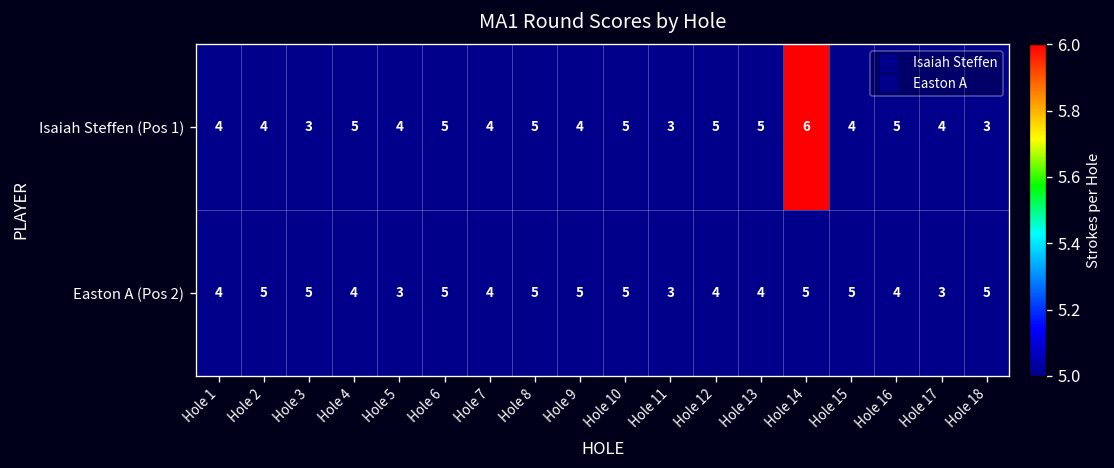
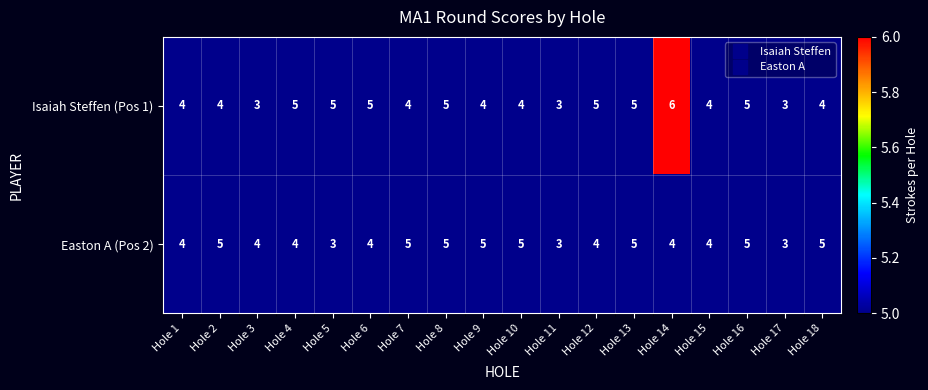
Isaiah Steffen (Pos 1), Hole 5: 4 -> 5
Isaiah Steffen (Pos 1), Hole 10: 5 -> 4
Isaiah Steffen (Pos 1), Hole 17: 4 -> 3
Isaiah Steffen (Pos 1), Hole 18: 3 -> 4
Easton A (Pos 2), Hole 3: 5 -> 4
Easton A (Pos 2), Hole 6: 5 -> 4
Easton A (Pos 2), Hole 7: 4 -> 5
Easton A (Pos 2), Hole 13: 4 -> 5
Easton A (Pos 2), Hole 14: 5 -> 4
Easton A (Pos 2), Hole 15: 5 -> 4
Easton A (Pos 2), Hole 16: 4 -> 5
